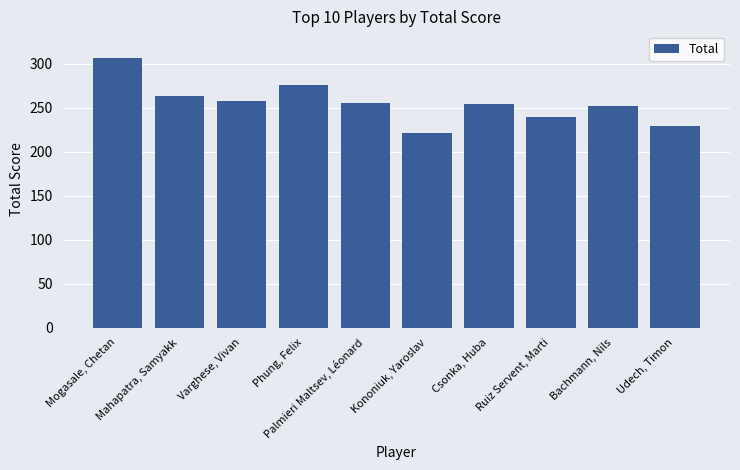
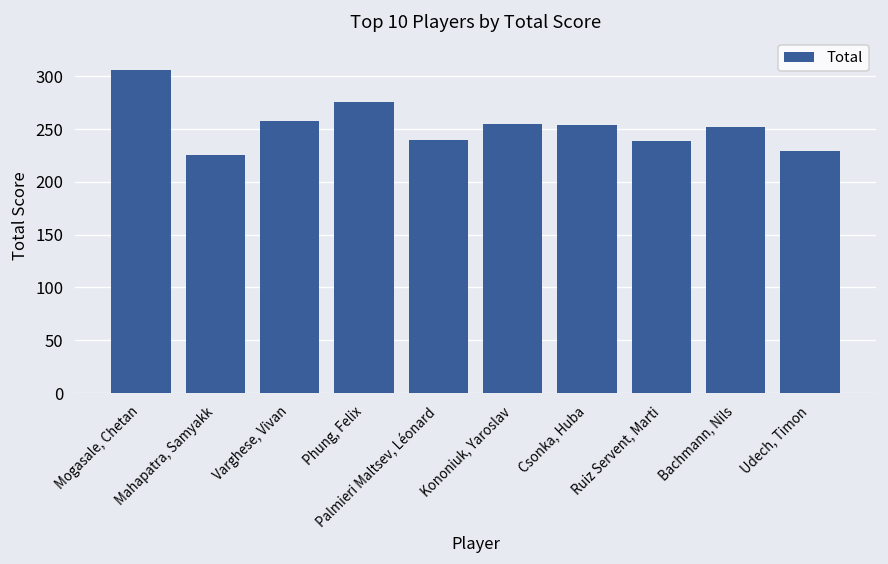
Mahapatra, Samyakk: 260 -> 230
Palmieri Maltsev, Léonard: 260 -> 240
Kononiuk, Yaroslav: 220 -> 260
